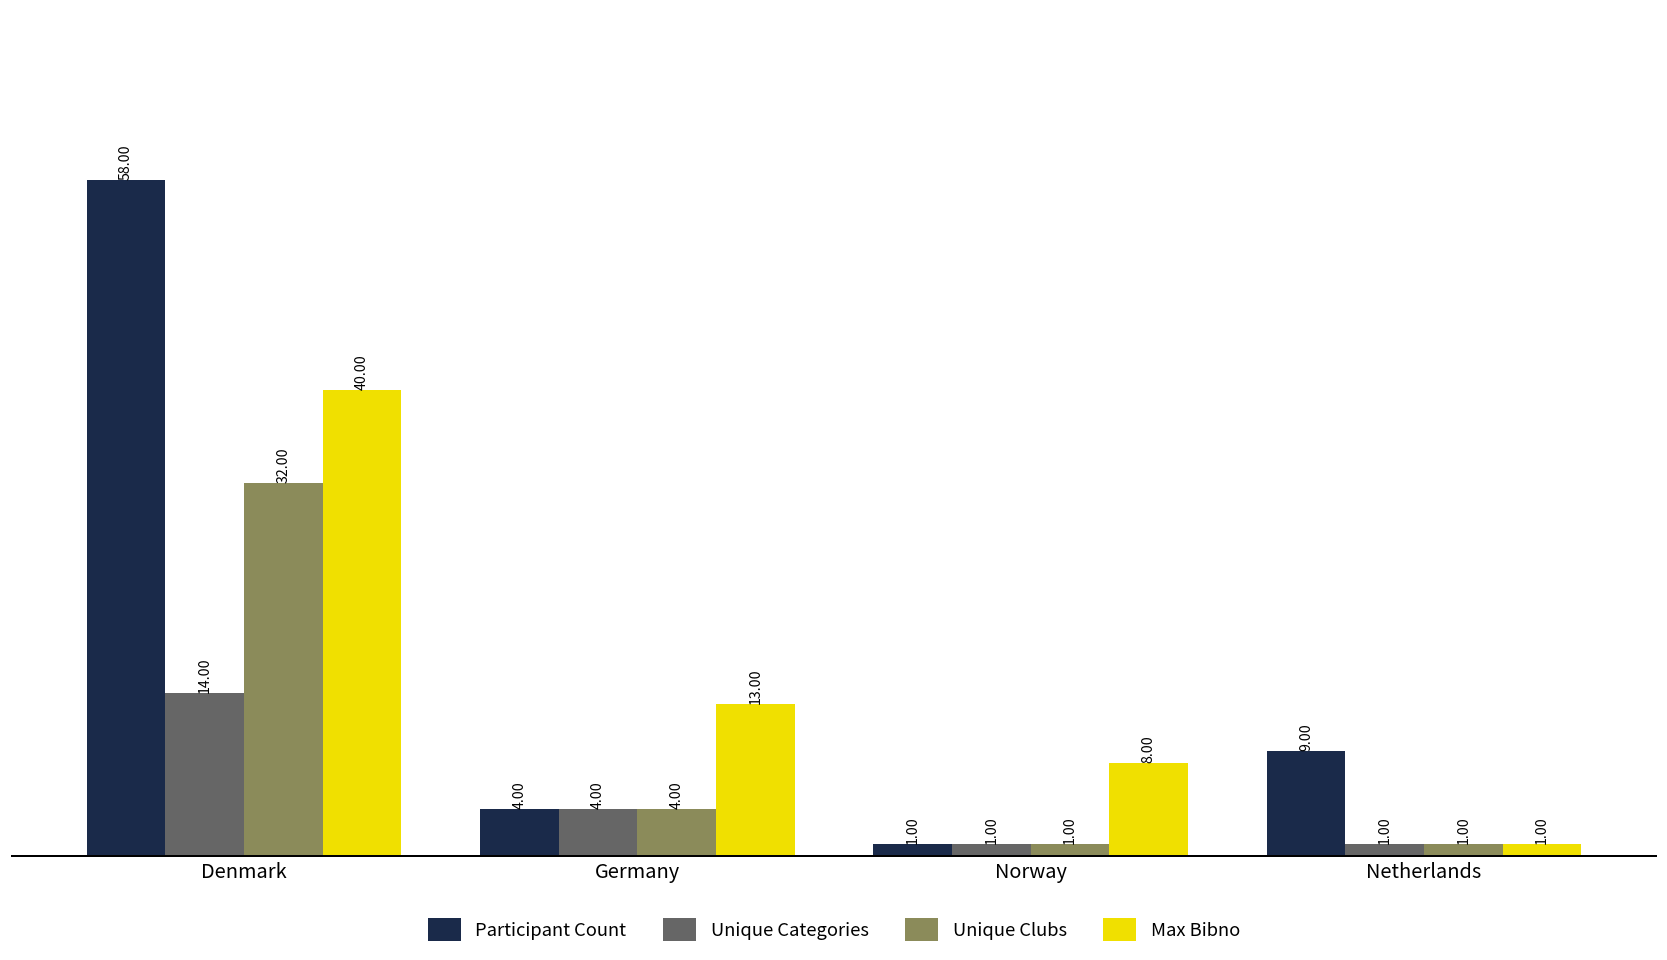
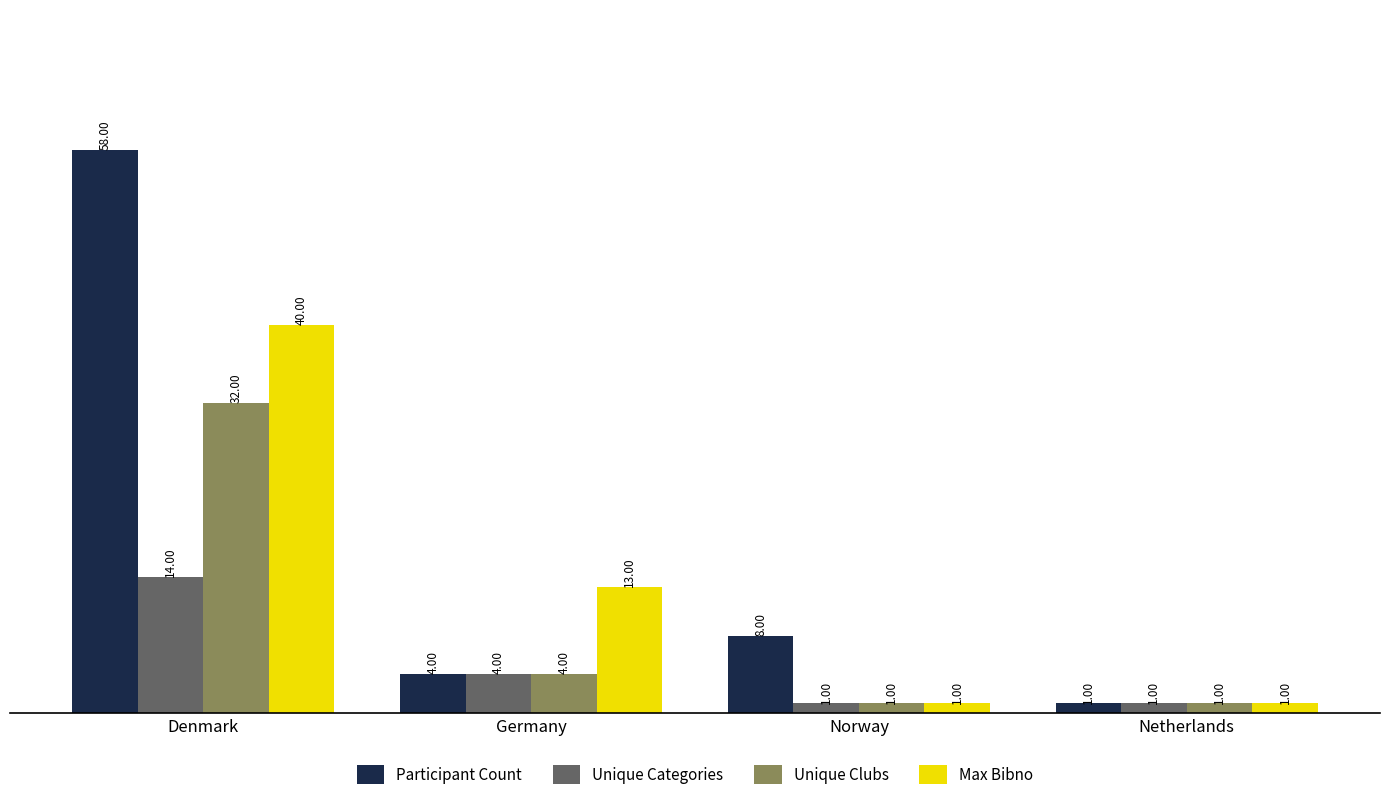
Participant Count, Norway: 1.00 -> 8.00
Max Bibno, Norway: 8.00 -> 1.00
Participant Count, Netherlands: 9.00 -> 1.00
